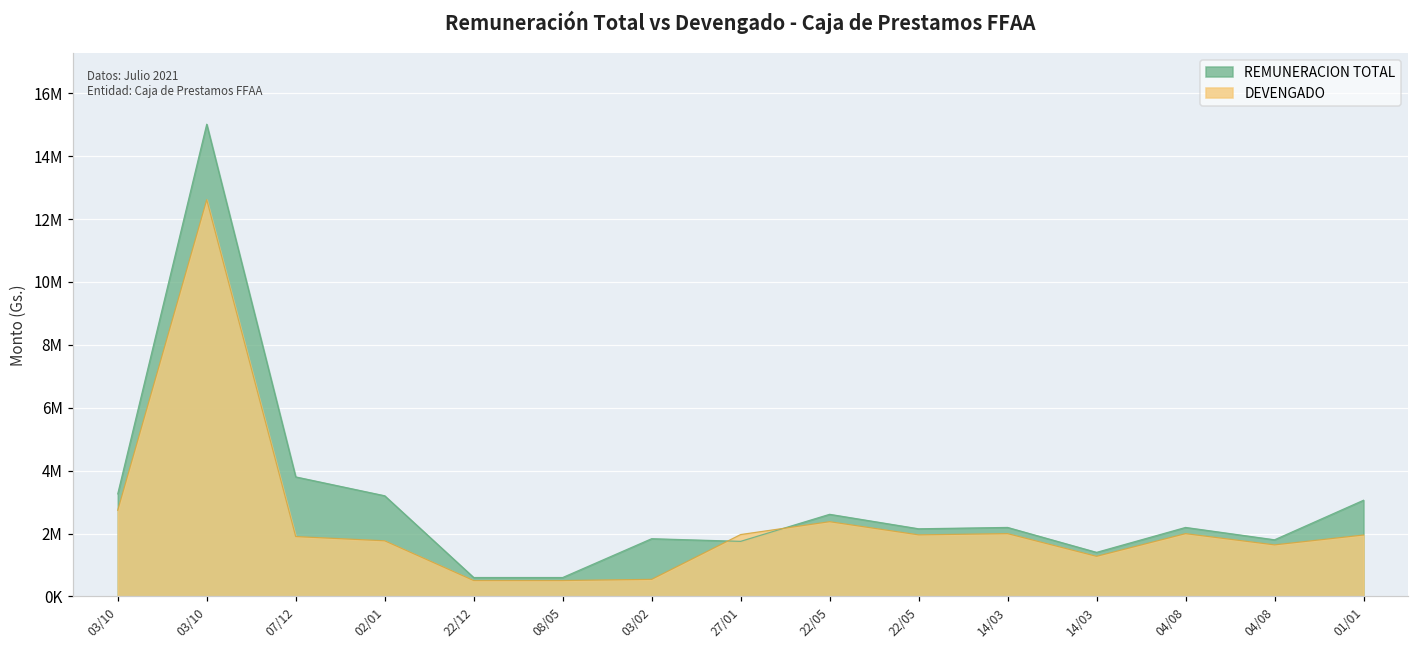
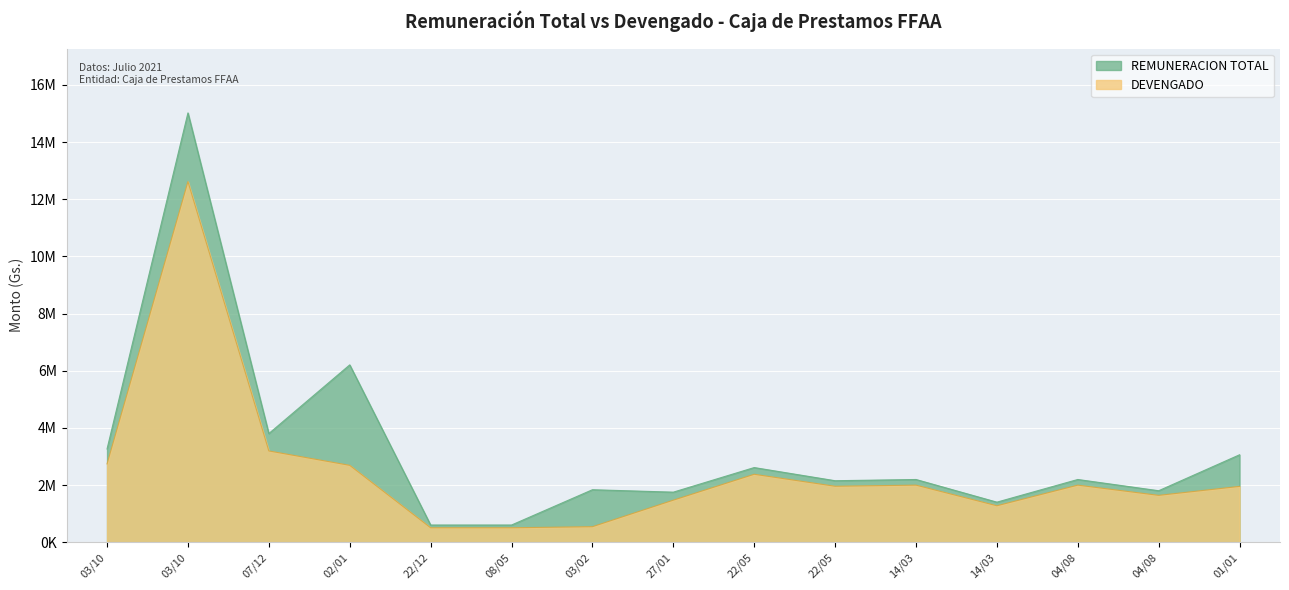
DEVENGADO, 07/12: 1900000 -> 3200000
REMUNERACION TOTAL, 02/01: 3200000 -> 6200000
DEVENGADO, 02/01: 1800000 -> 2700000
DEVENGADO, 27/01: 2000000 -> 1500000
